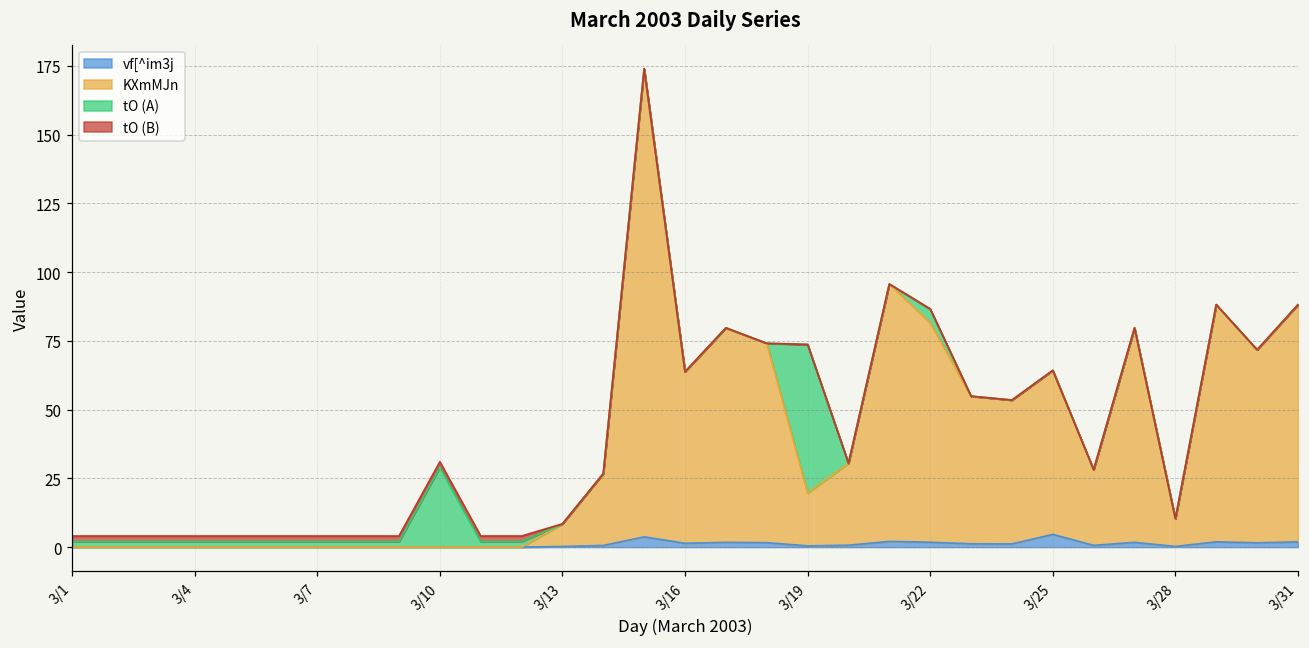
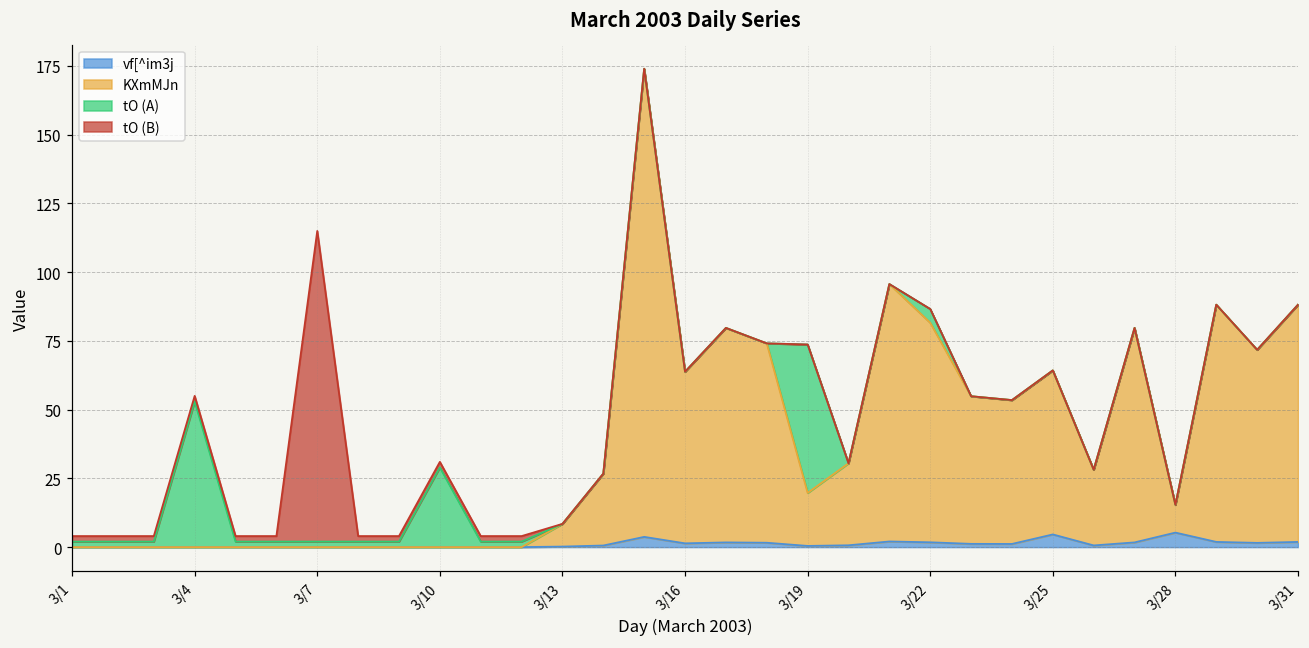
tO (A), 3/4: 2 -> 53
tO (B), 3/7: 2 -> 113
vf[^im3j, 3/28: 0 -> 5
